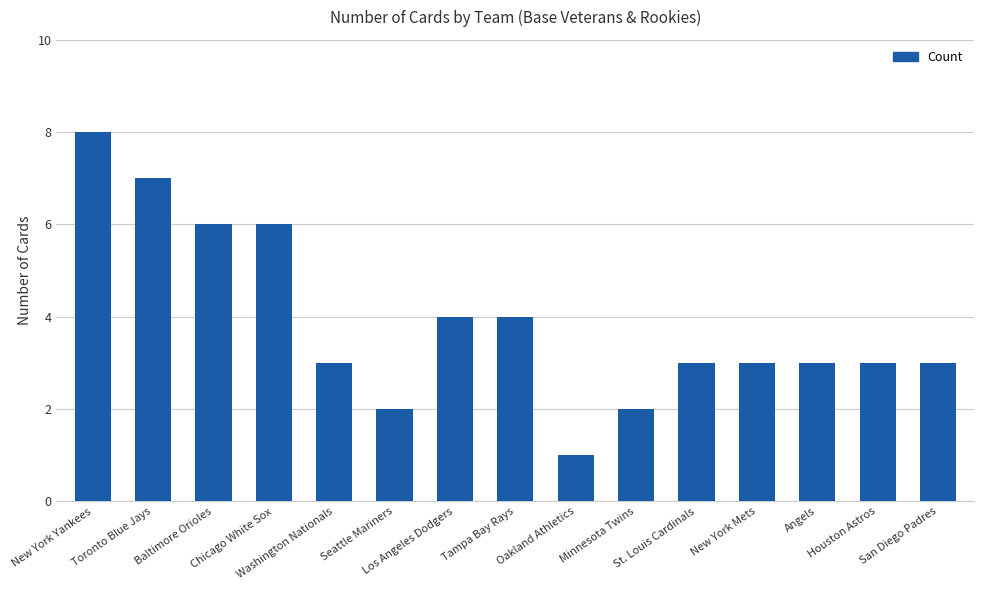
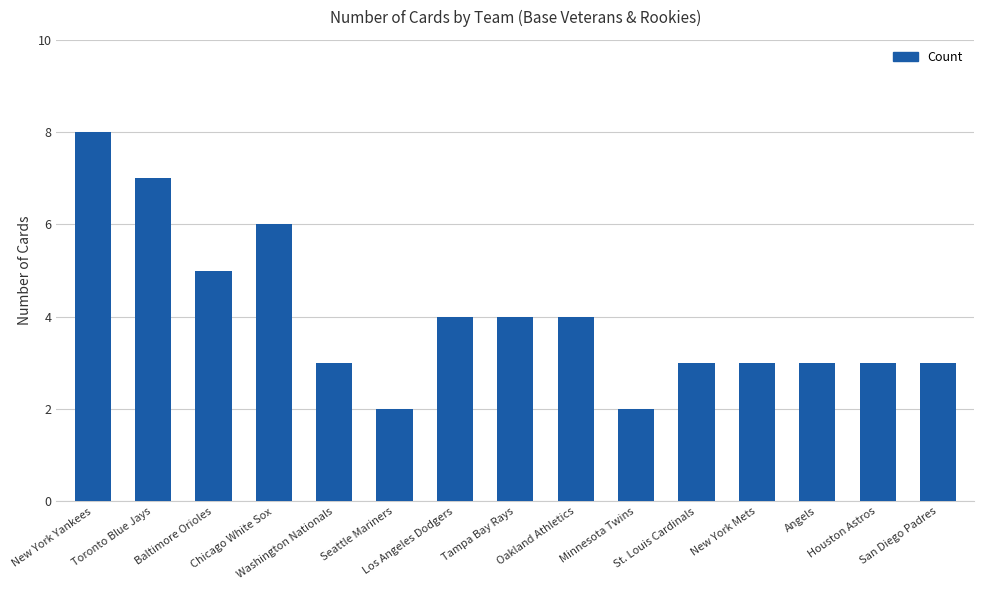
Baltimore Orioles: 6 -> 5
Oakland Athletics: 1 -> 4
